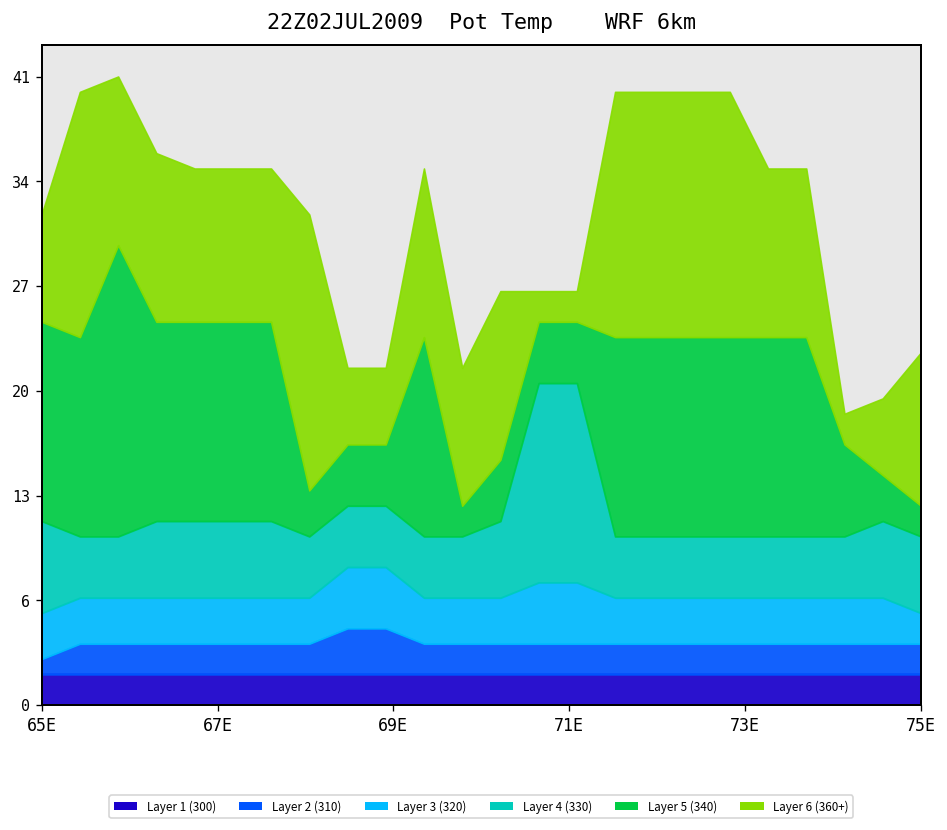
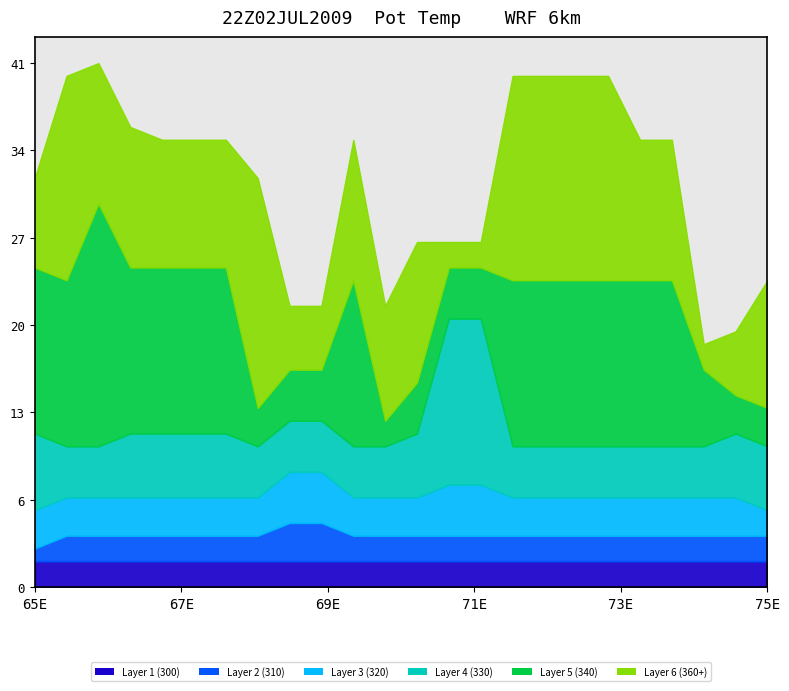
Layer 5 (340), 75E: 2 -> 3
